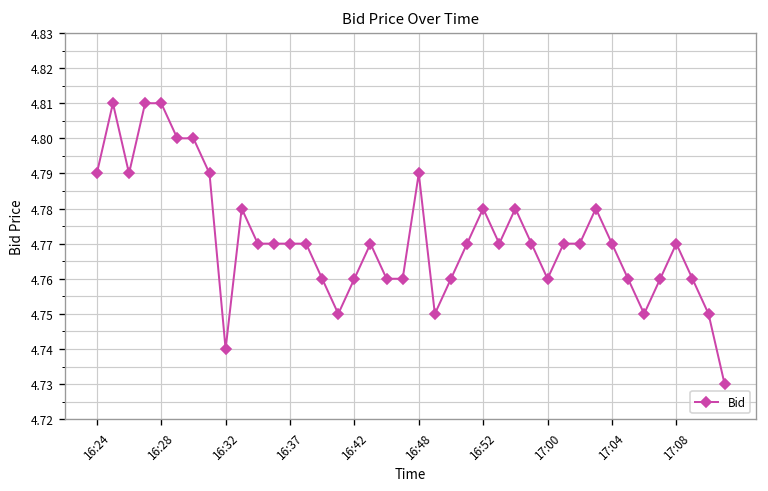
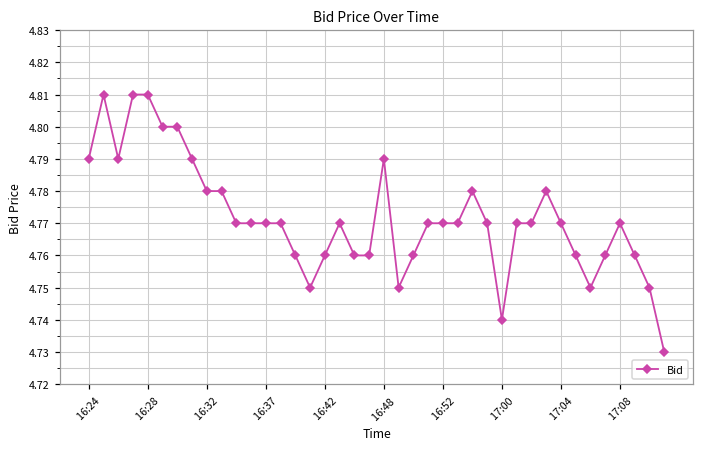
16:32: 4.74 -> 4.78
16:52: 4.78 -> 4.77
17:00: 4.76 -> 4.74
